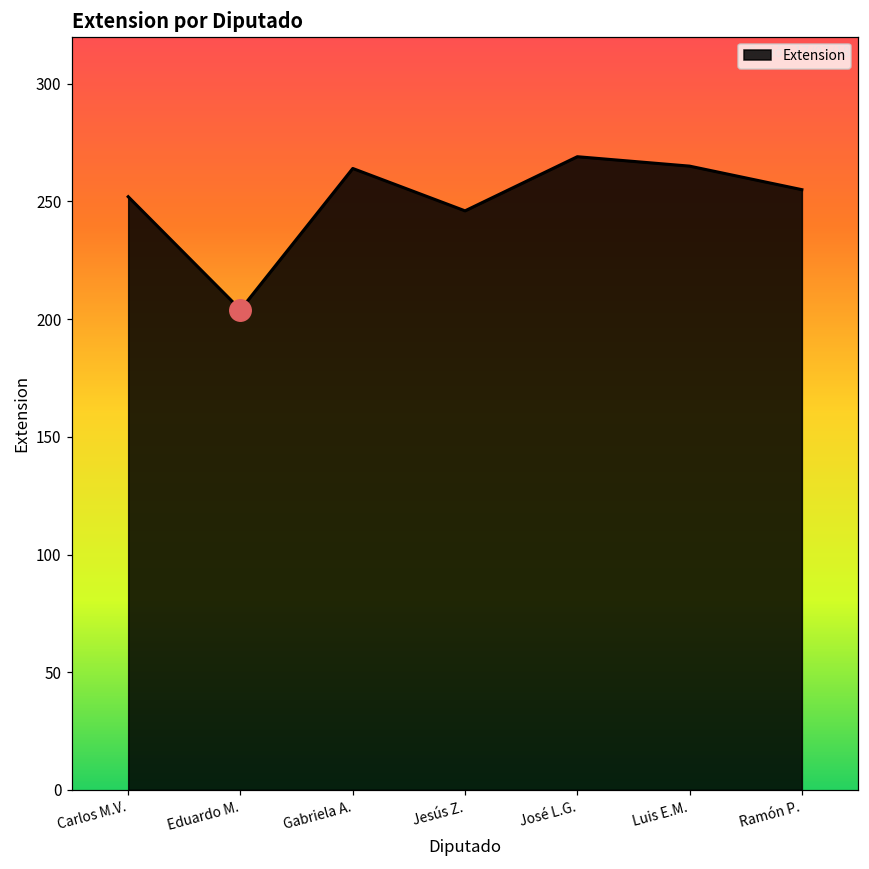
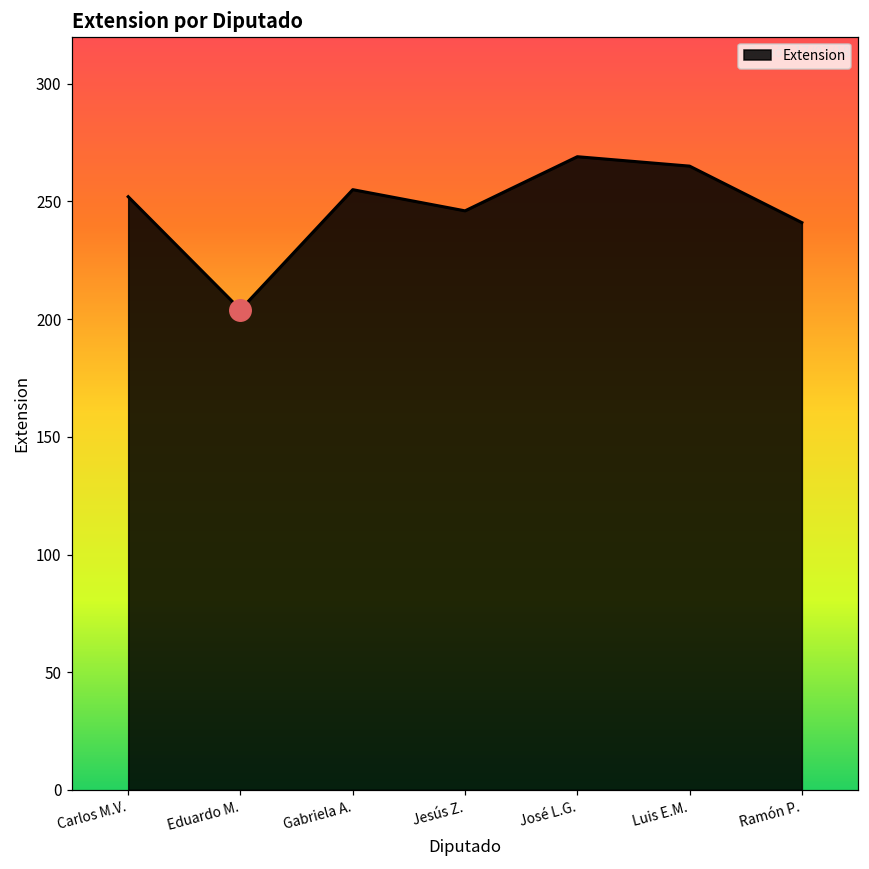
Extension, Gabriela A.: 264 -> 255
Extension, Ramón P.: 255 -> 241
